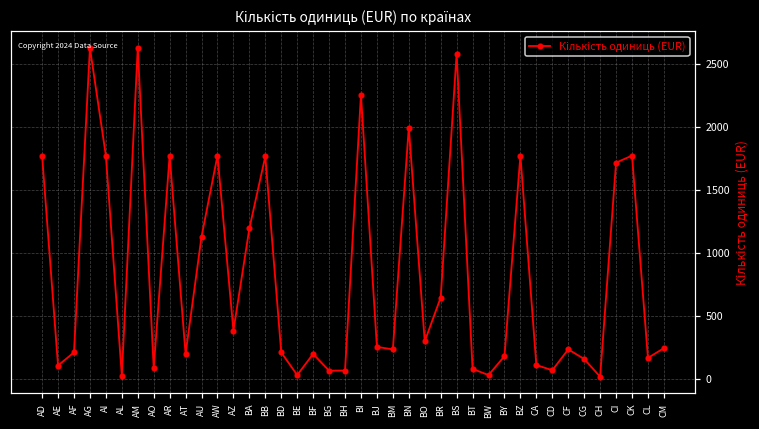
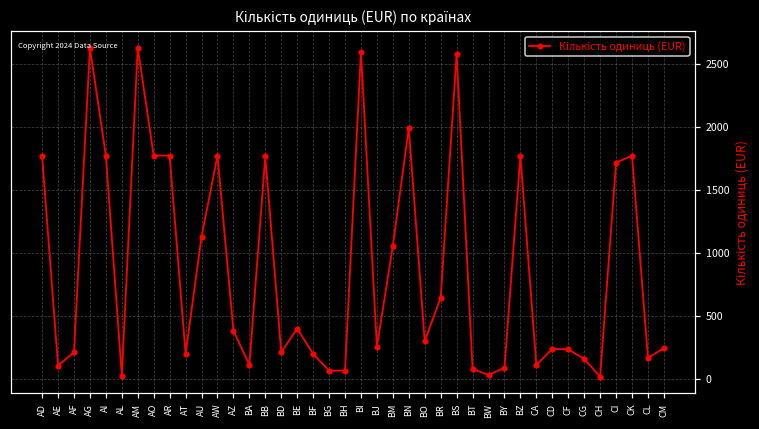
AO: 80 -> 1770
BA: 1190 -> 110
BE: 30 -> 400
BI: 2260 -> 2600
BM: 230 -> 1060
BY: 180 -> 90
CD: 70 -> 240
